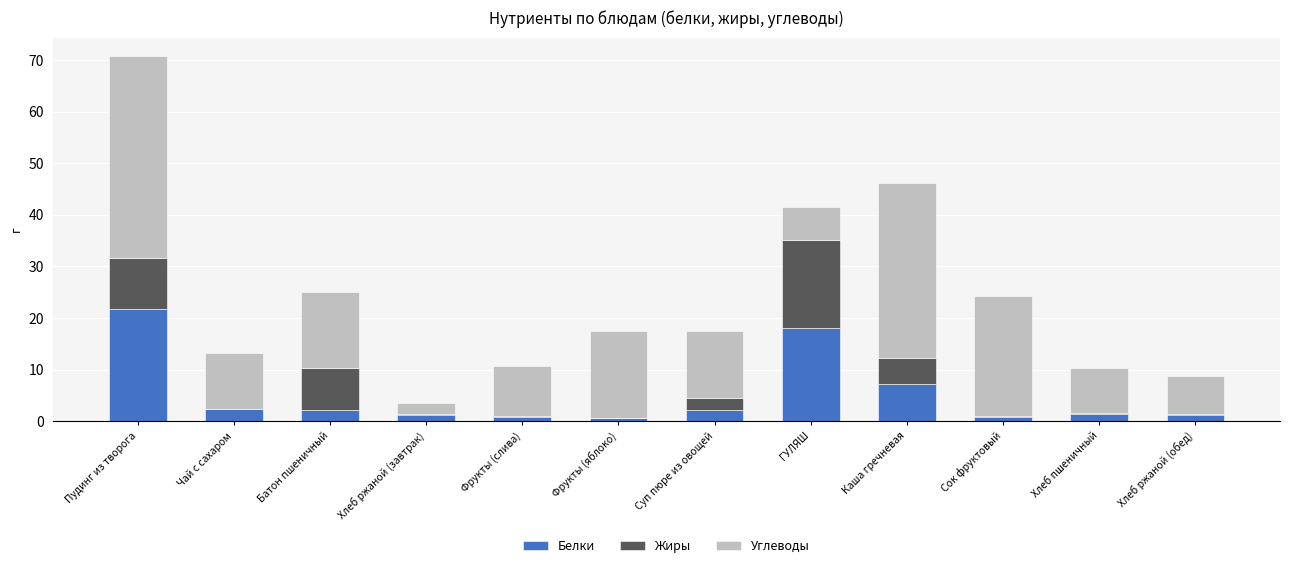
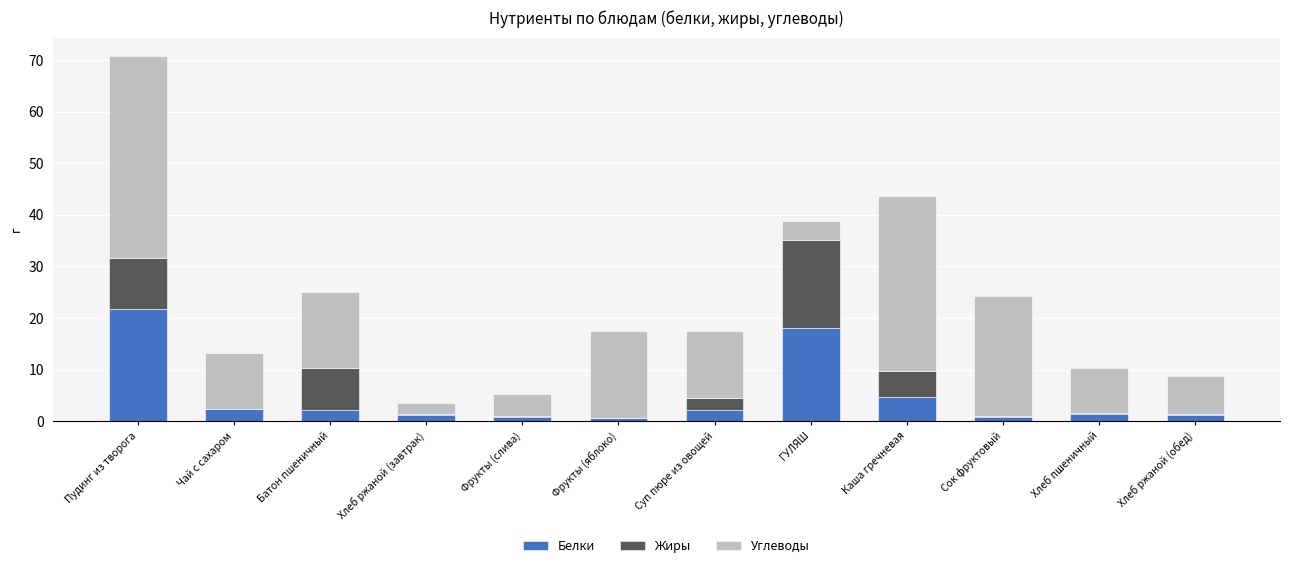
Углеводы, Фрукты (слива): 10 -> 4
Углеводы, ГУЛЯШ: 6 -> 4
Белки, Каша гречневая: 7 -> 5
